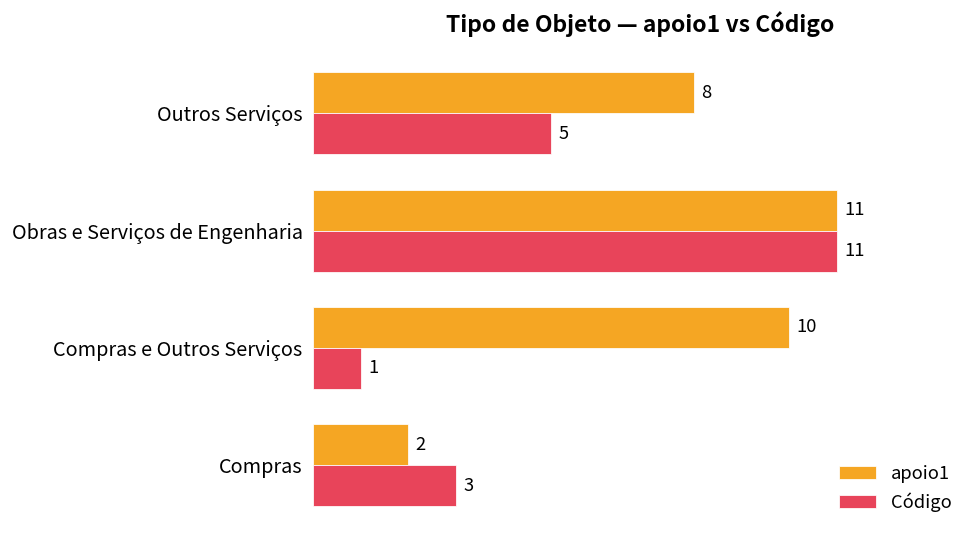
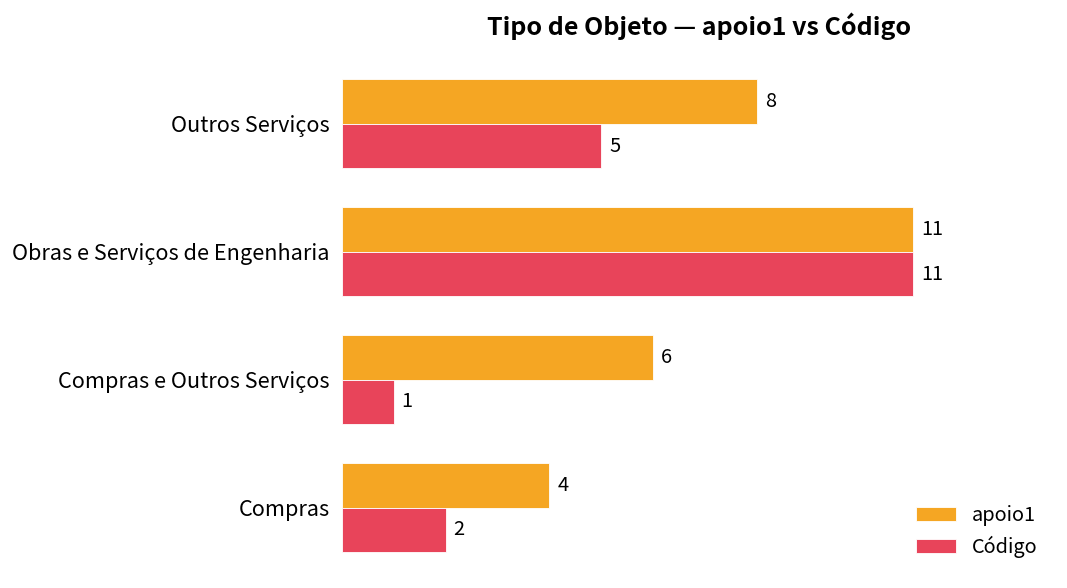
apoio1, Compras e Outros Serviços: 10 -> 6
apoio1, Compras: 2 -> 4
Código, Compras: 3 -> 2
